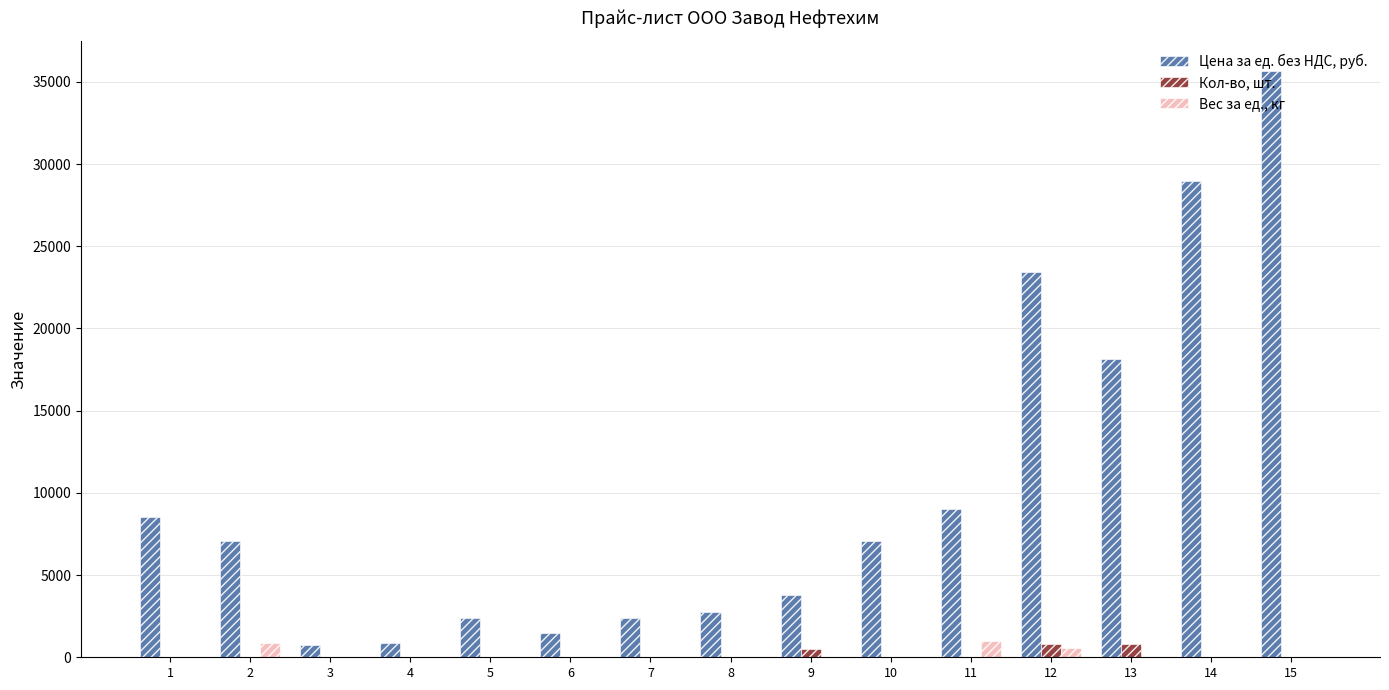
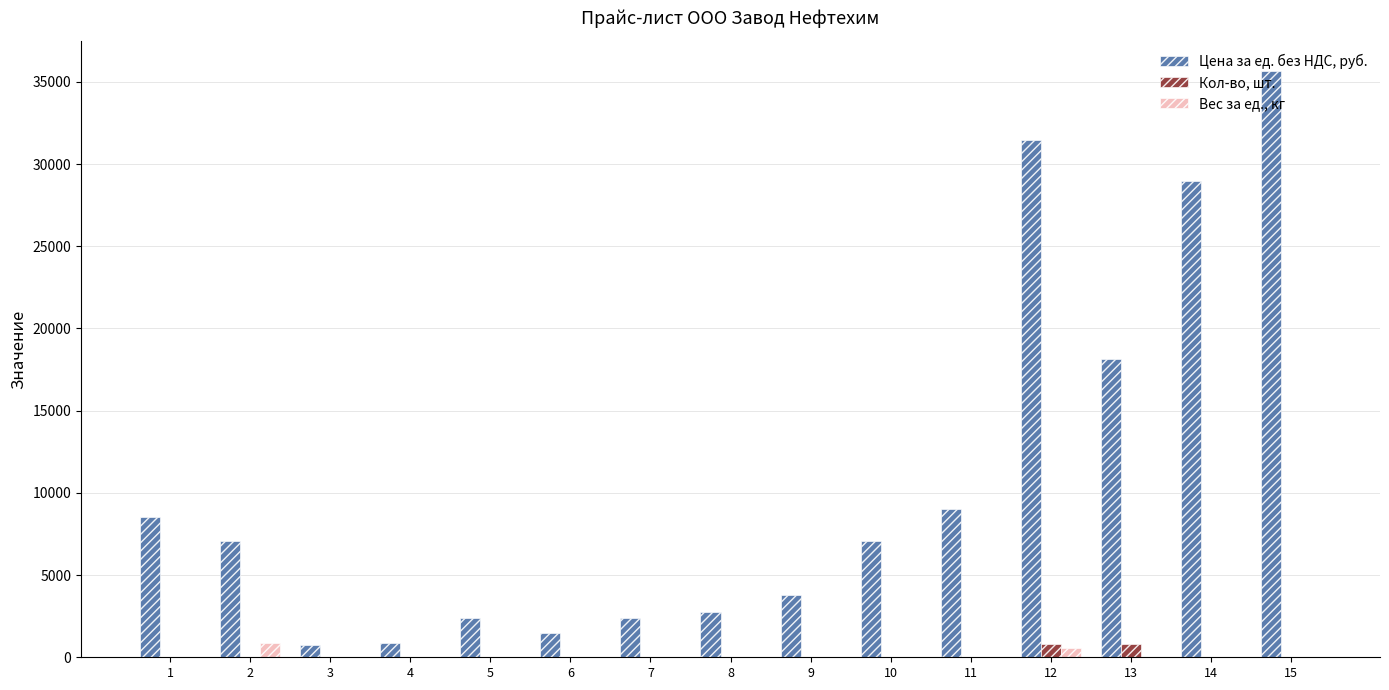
Кол-во, шт., 9: 500 -> 0
Вес за ед., кг, 11: 1000 -> 0
Цена за ед. без НДС, руб., 12: 23400 -> 31500
